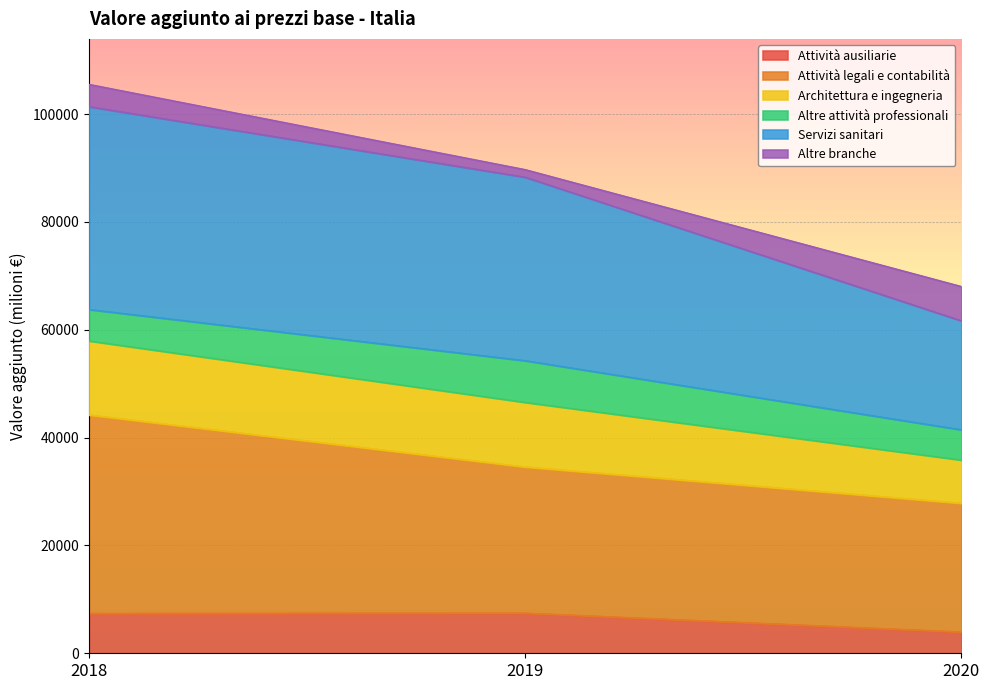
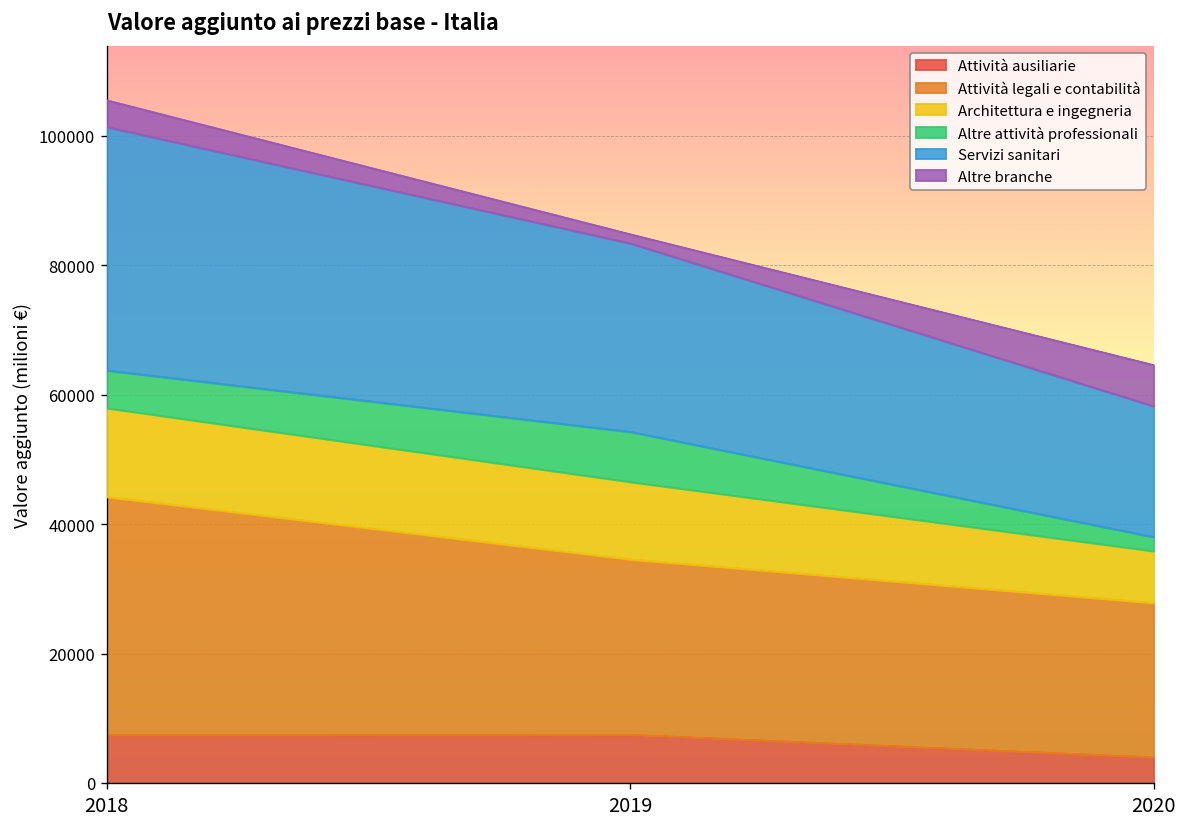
Servizi sanitari, 2019: 34000 -> 29000
Altre attività professionali, 2020: 6000 -> 2000
